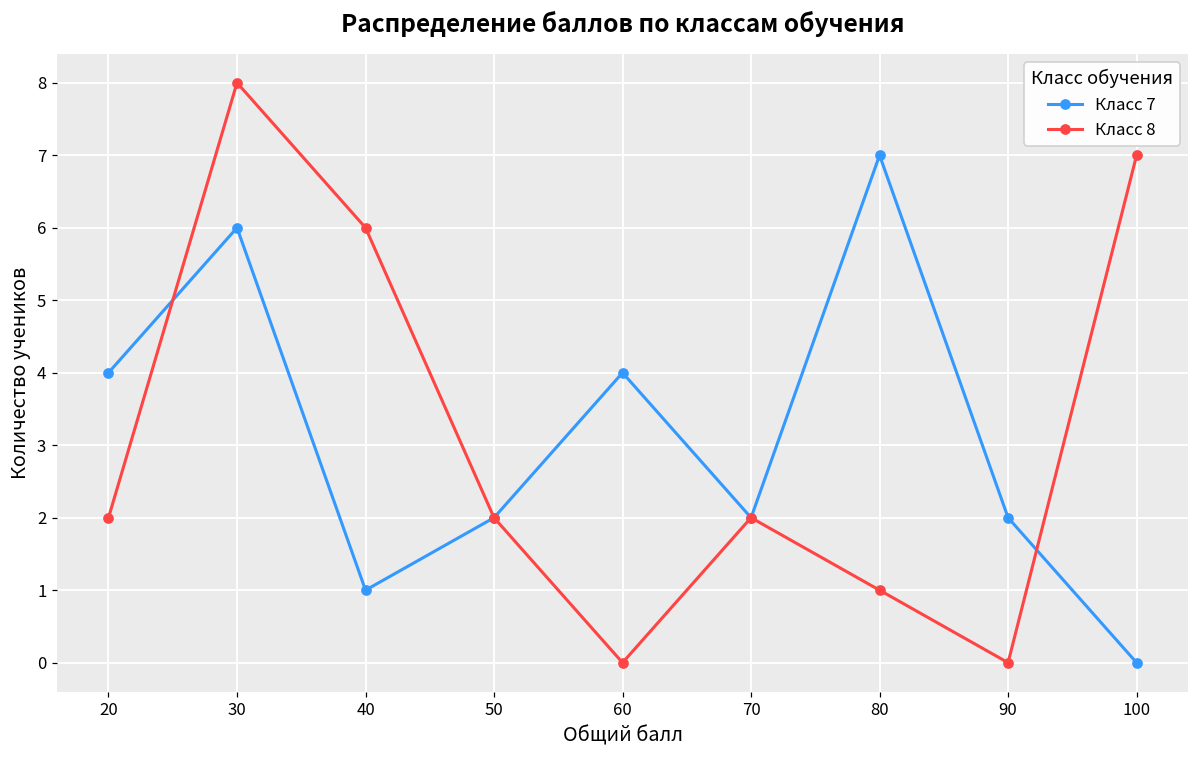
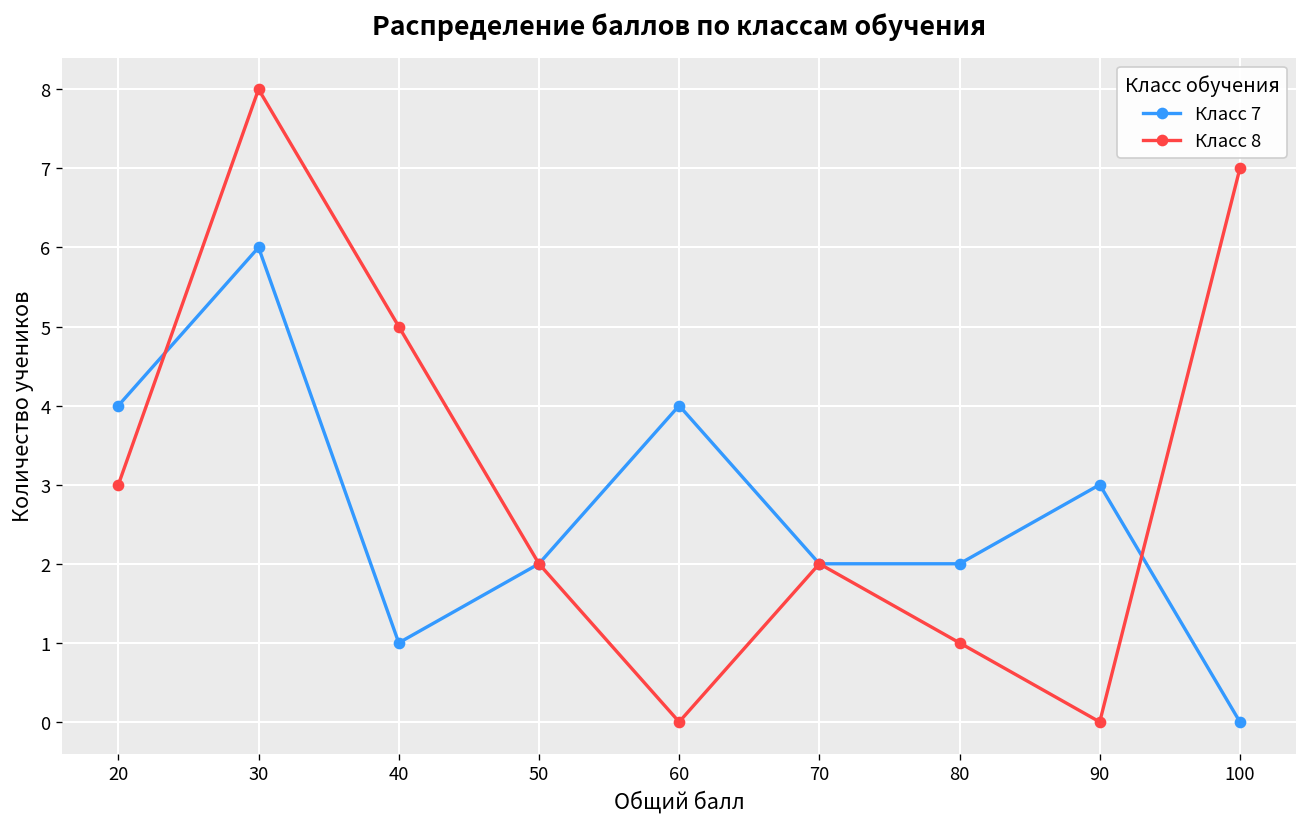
Класс 8, 20: 2 -> 3
Класс 8, 40: 6 -> 5
Класс 7, 80: 7 -> 2
Класс 7, 90: 2 -> 3
